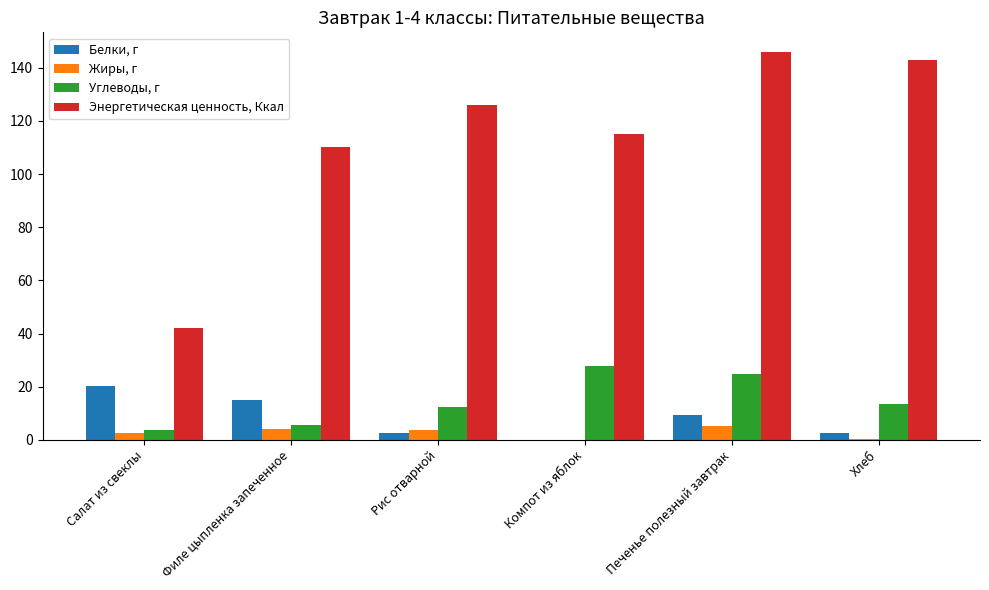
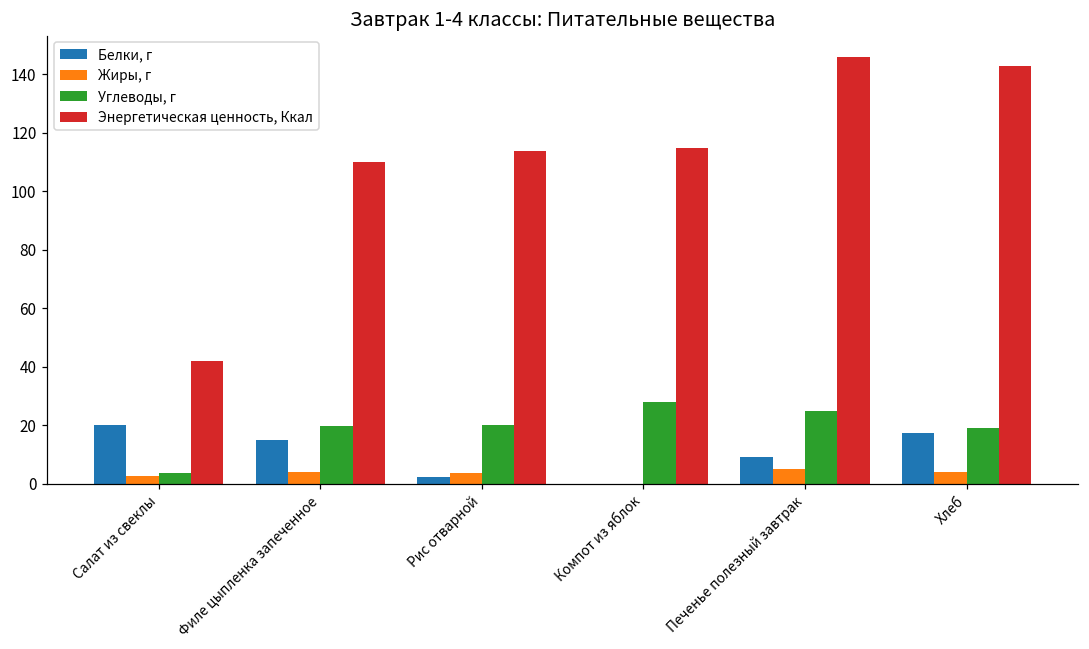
Углеводы, г, Филе цыпленка запеченное: 6 -> 20
Углеводы, г, Рис отварной: 12 -> 20
Энергетическая ценность, Ккал, Рис отварной: 126 -> 114
Белки, г, Хлеб: 3 -> 17
Жиры, г, Хлеб: 0 -> 4
Углеводы, г, Хлеб: 14 -> 19
